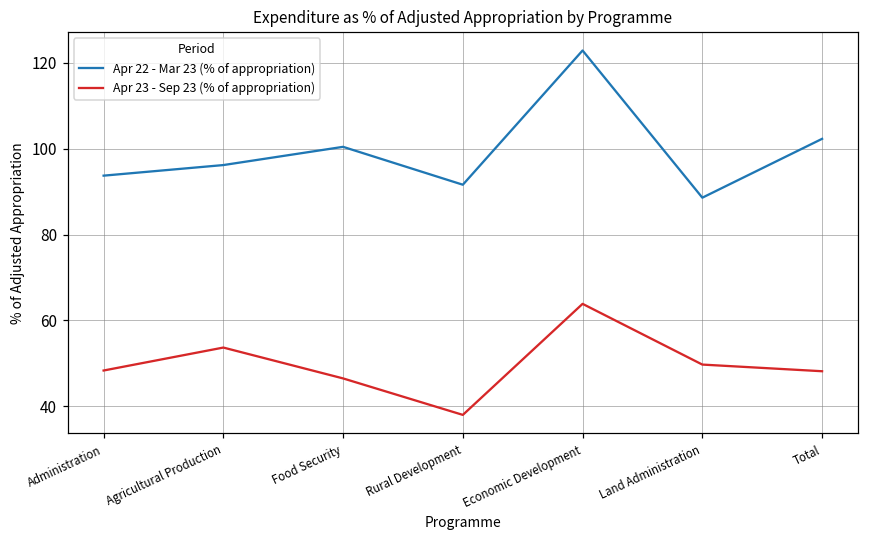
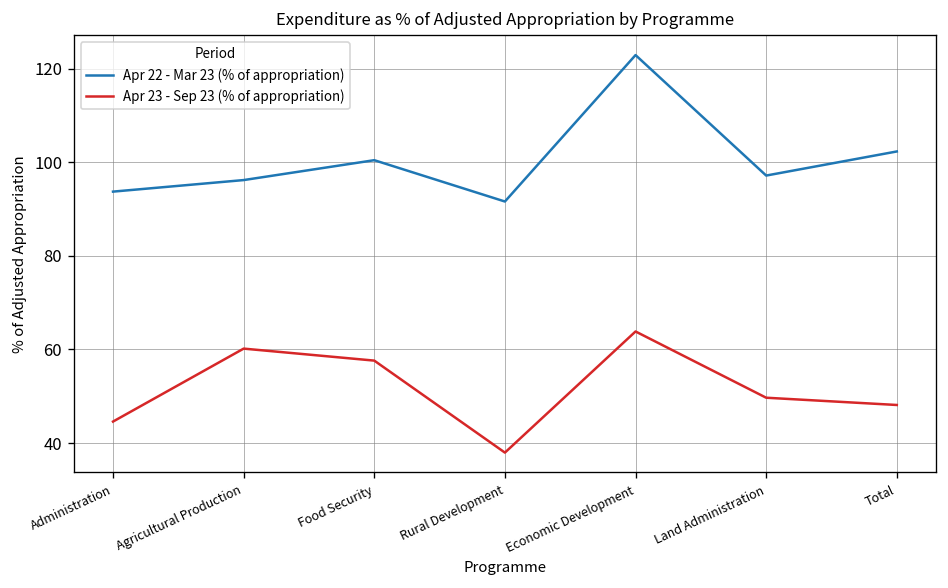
Apr 23 - Sep 23 (% of appropriation), Administration: 48 -> 45
Apr 23 - Sep 23 (% of appropriation), Agricultural Production: 54 -> 60
Apr 23 - Sep 23 (% of appropriation), Food Security: 46 -> 58
Apr 22 - Mar 23 (% of appropriation), Land Administration: 89 -> 97
